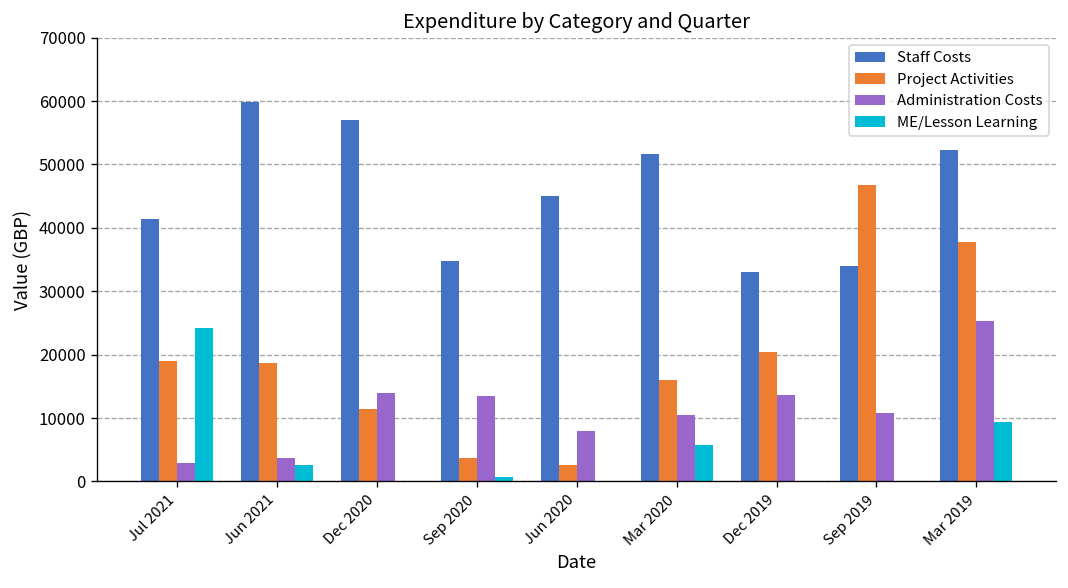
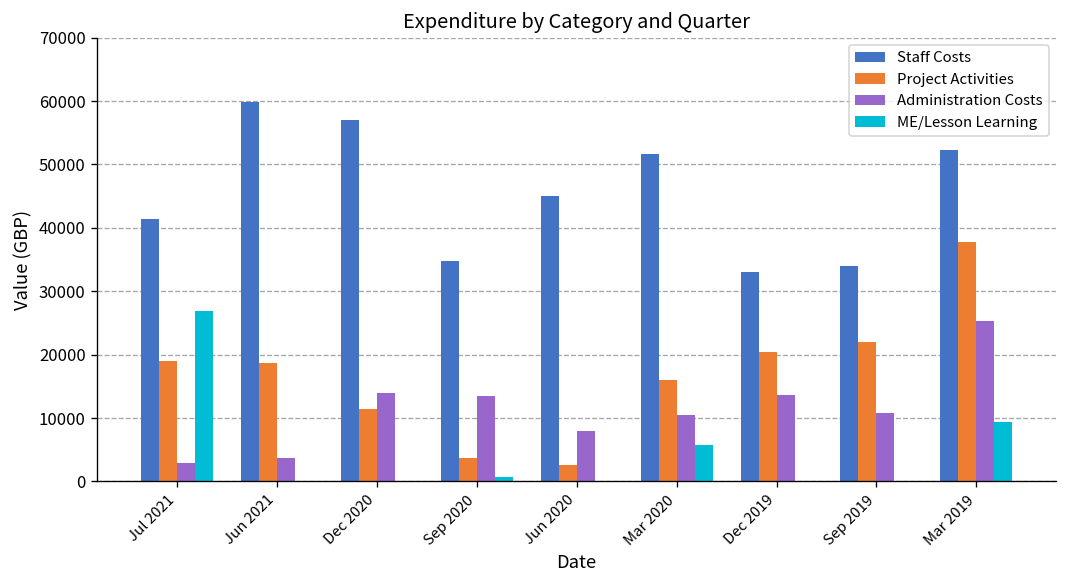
ME/Lesson Learning, Jul 2021: 24000 -> 27000
ME/Lesson Learning, Jun 2021: 3000 -> 0
Project Activities, Sep 2019: 47000 -> 22000
